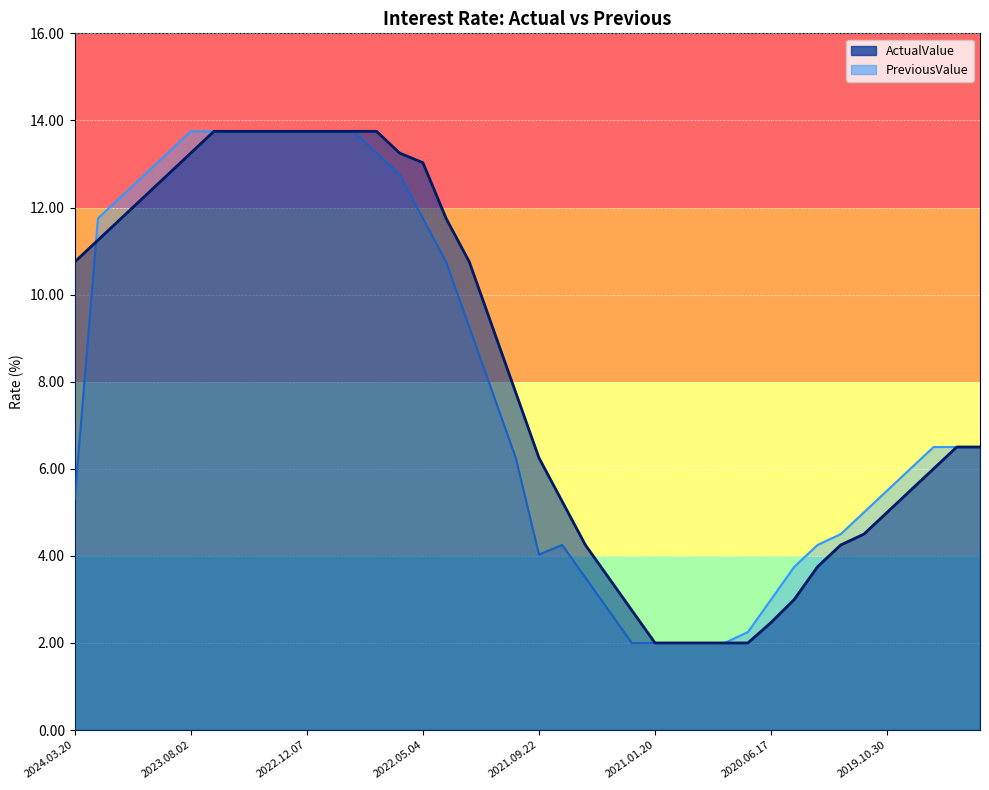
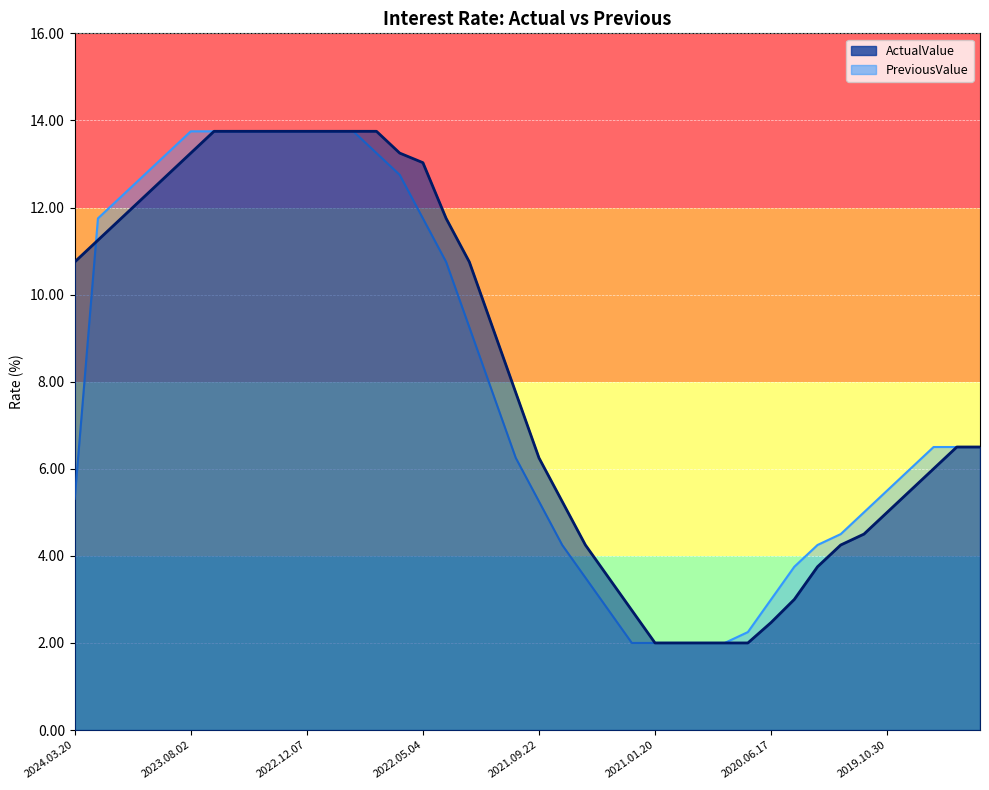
PreviousValue, 2021.09.22: 4.0 -> 5.3
